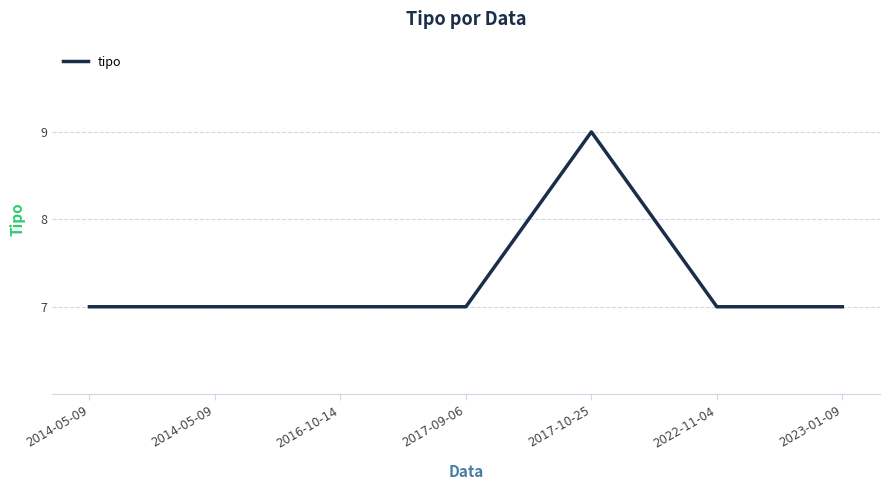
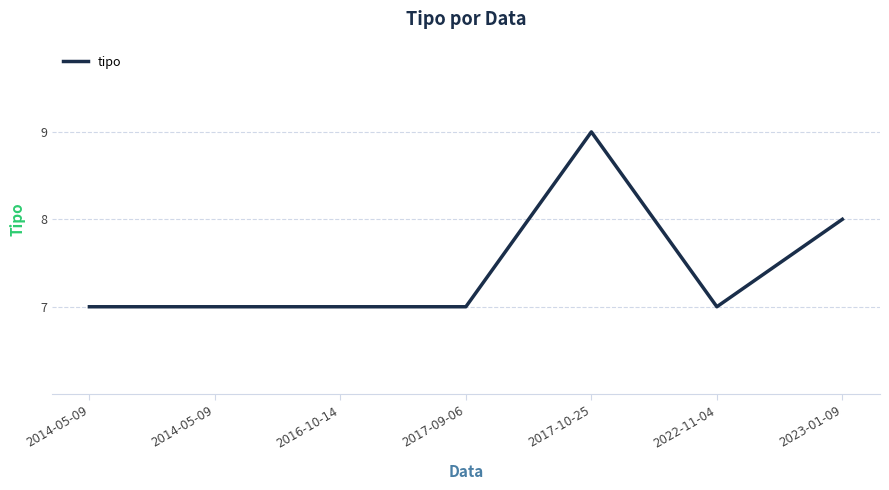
2023-01-09: 7 -> 8
